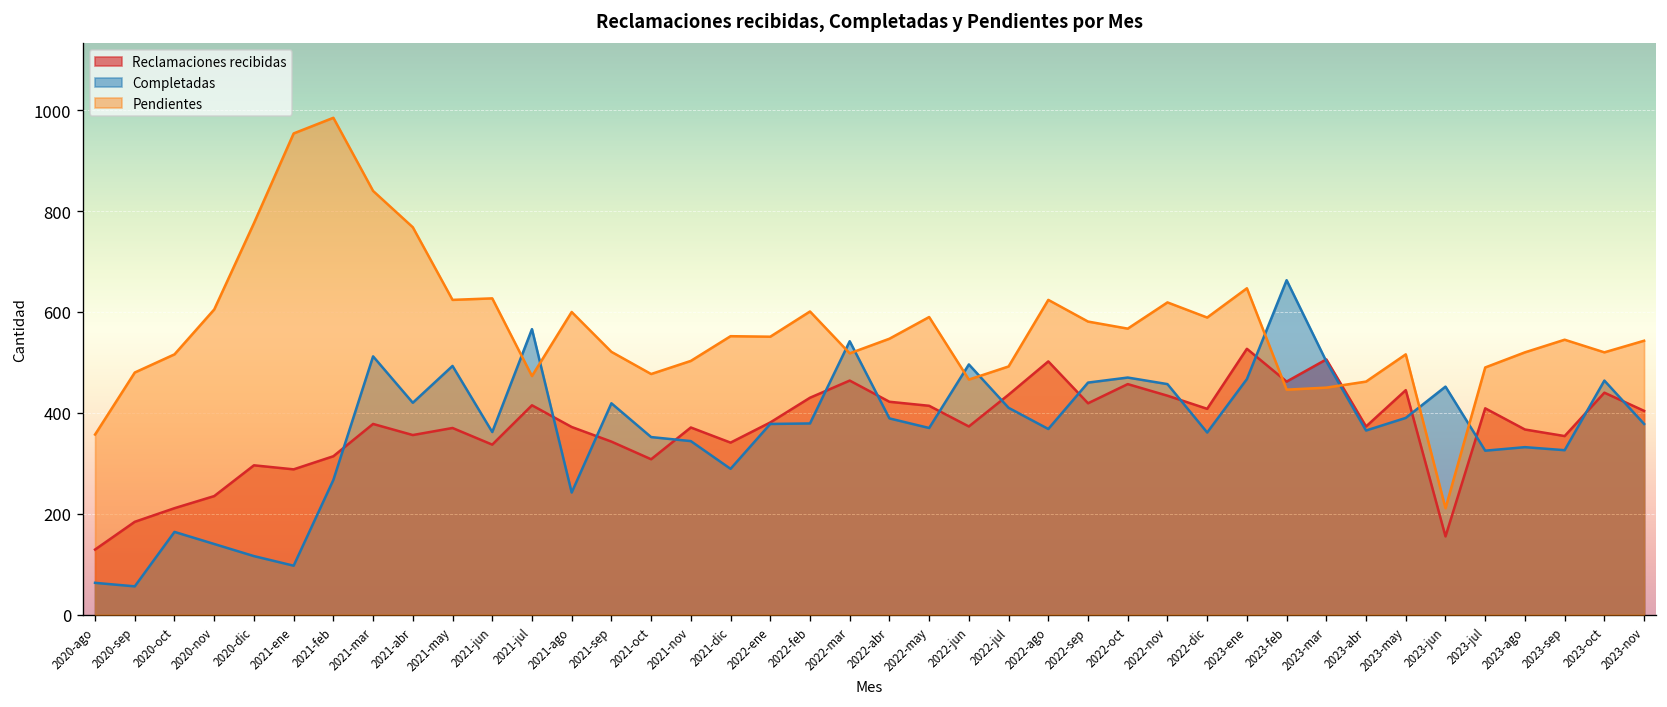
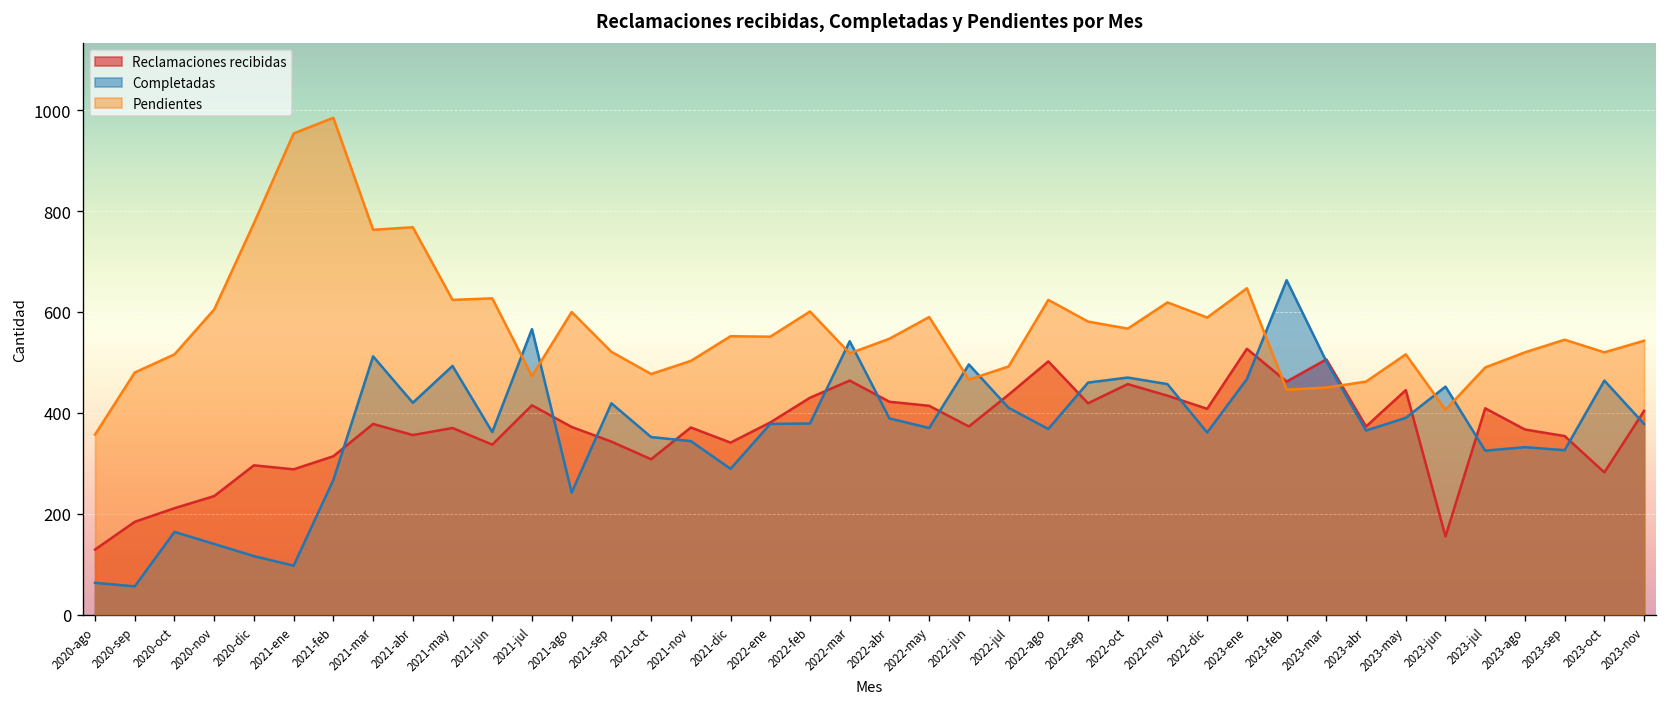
Pendientes, 2021-mar: 840 -> 760
Pendientes, 2023-jun: 210 -> 410
Reclamaciones recibidas, 2023-oct: 440 -> 280
